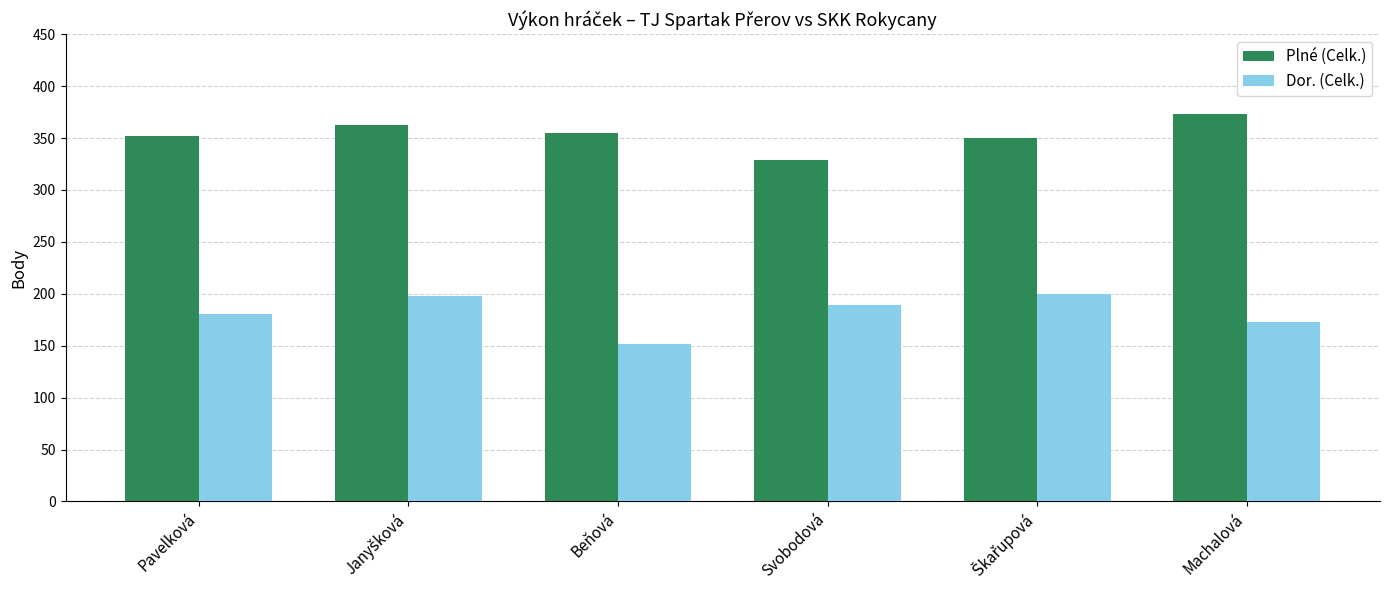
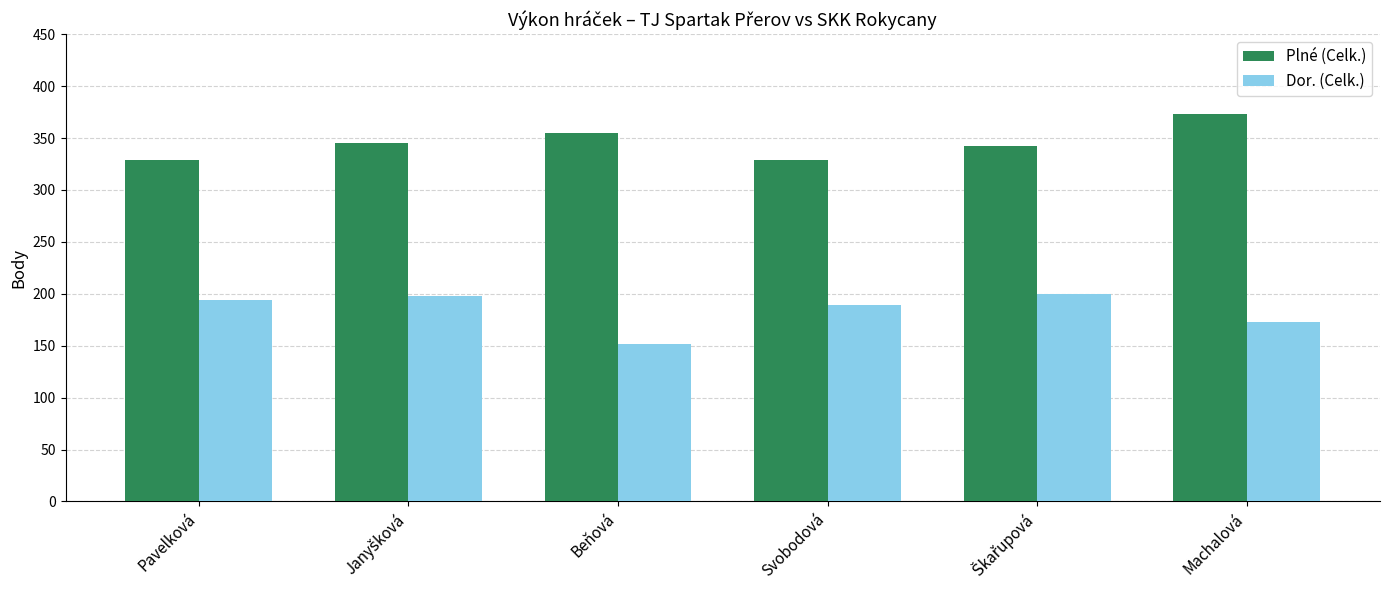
Plné (Celk.), Pavelková: 352 -> 329
Dor. (Celk.), Pavelková: 181 -> 194
Plné (Celk.), Janyšková: 363 -> 345
Plné (Celk.), Škařupová: 350 -> 342
